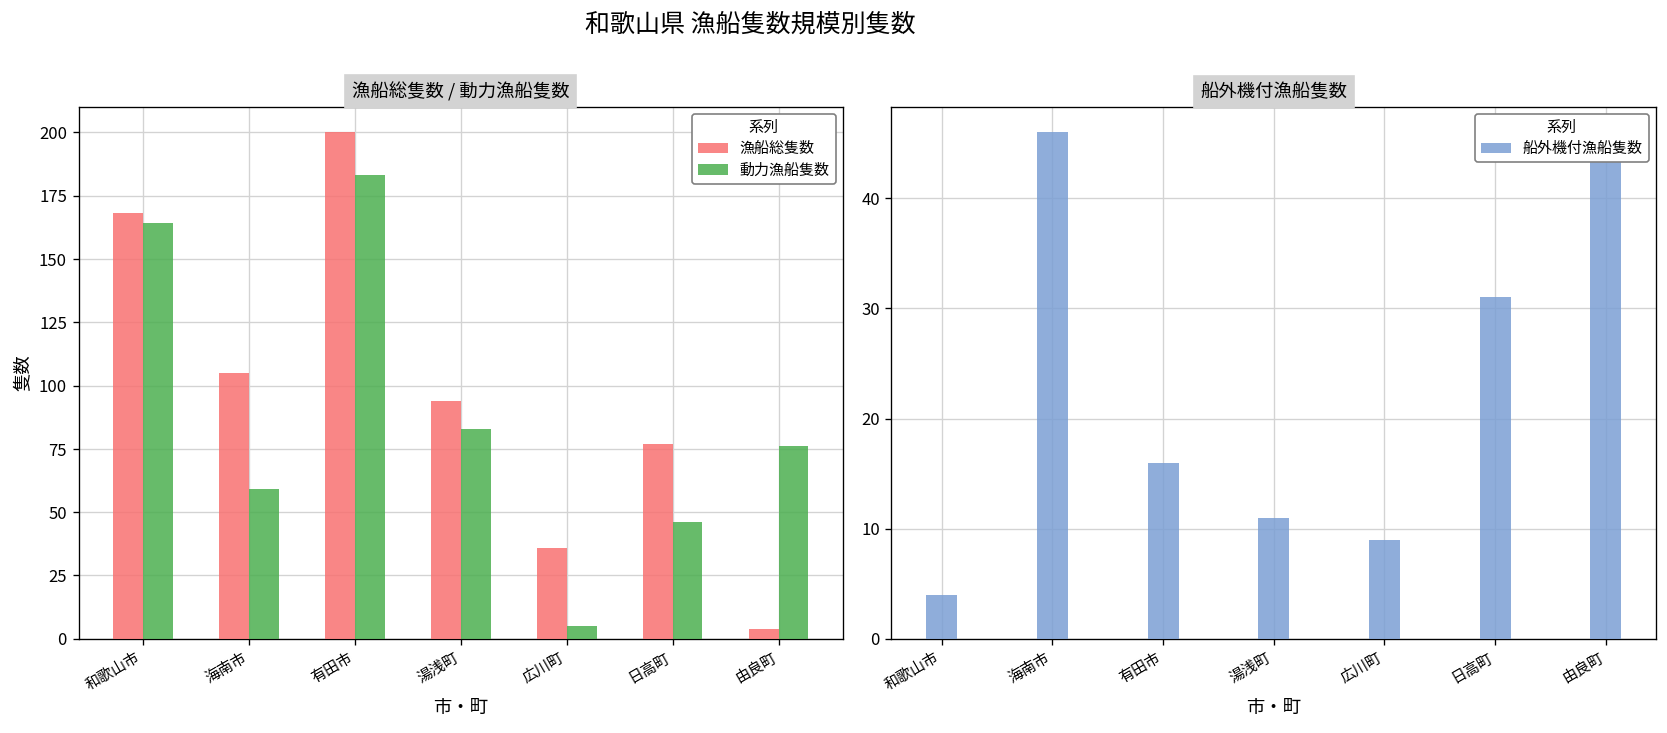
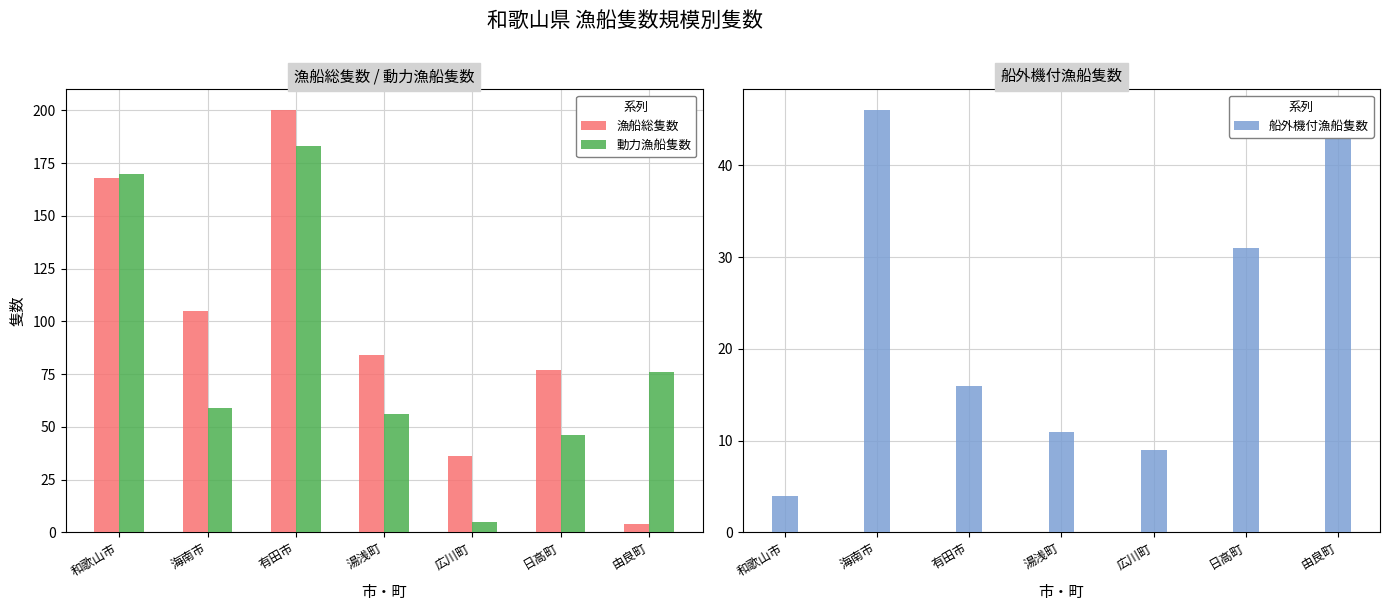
漁船総隻数 / 動力漁船隻数, 動力漁船隻数, 和歌山市: 164 -> 170
漁船総隻数 / 動力漁船隻数, 漁船総隻数, 湯浅町: 94 -> 84
漁船総隻数 / 動力漁船隻数, 動力漁船隻数, 湯浅町: 83 -> 56
